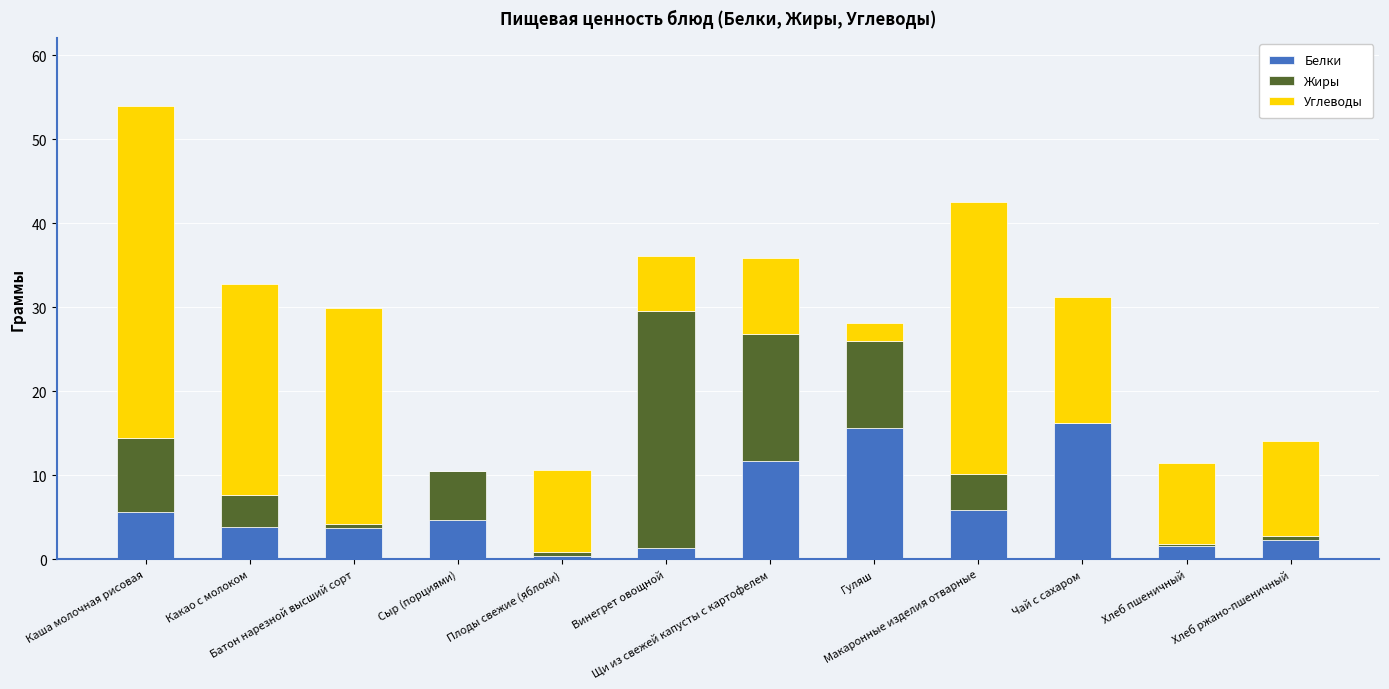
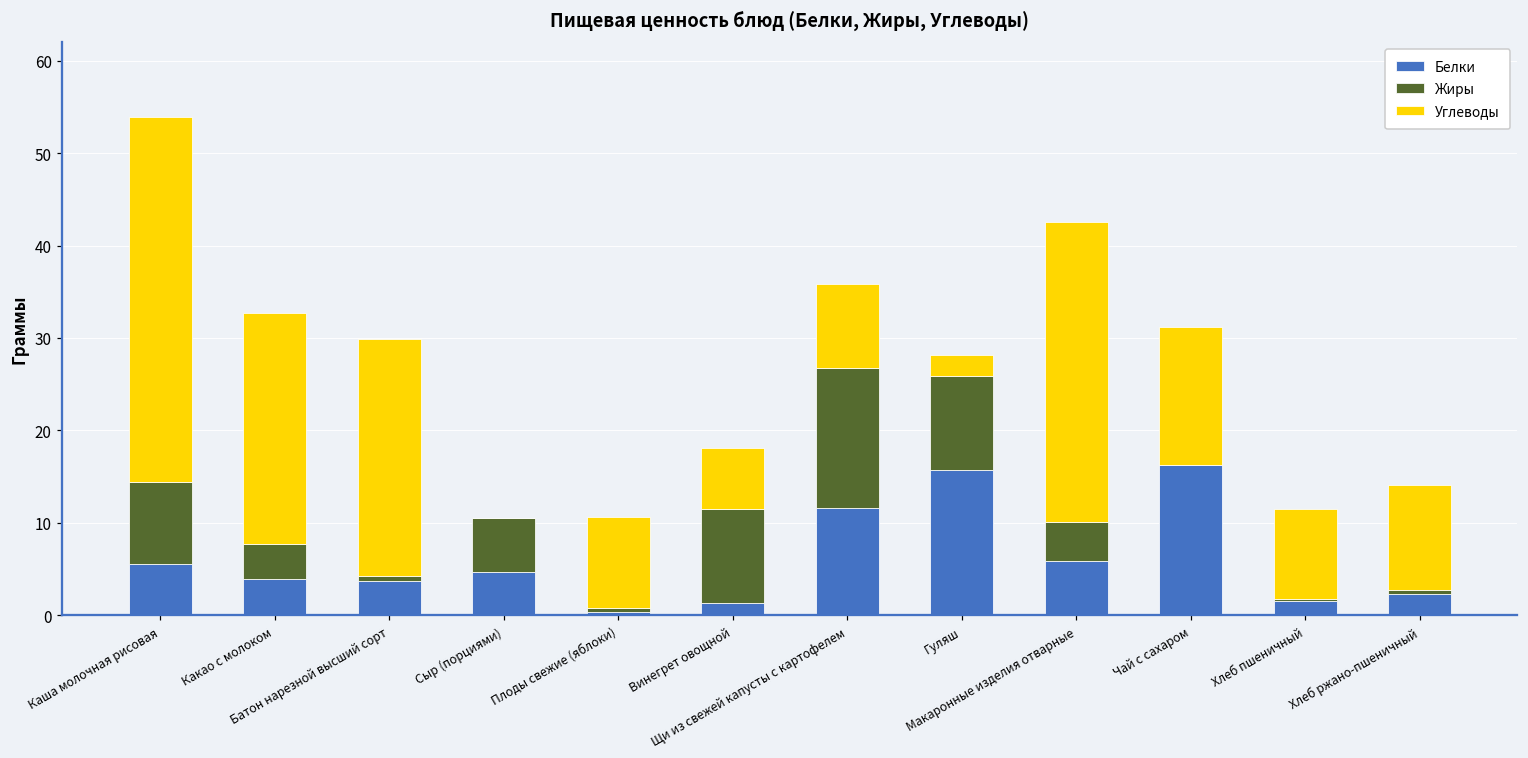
Жиры, Винегрет овощной: 28 -> 10
